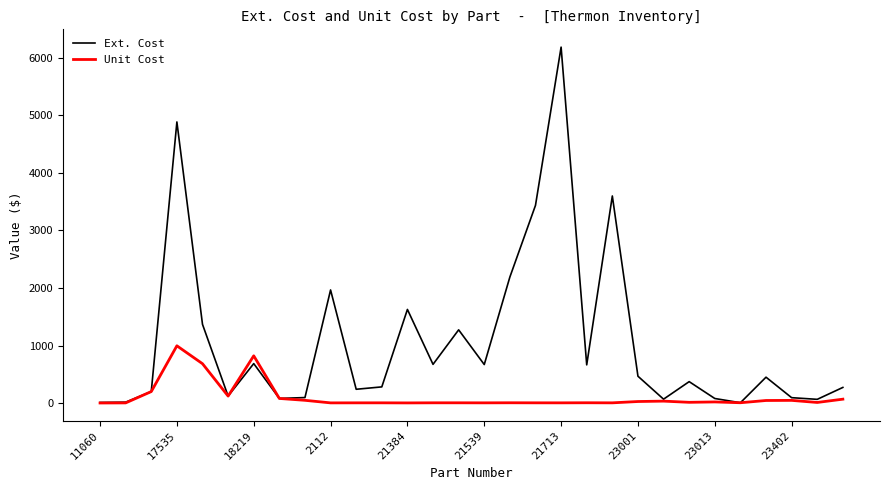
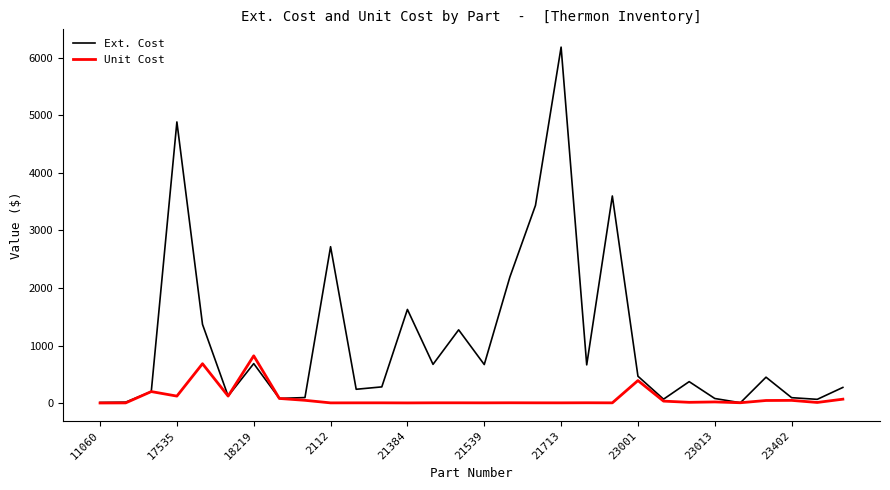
Unit Cost, 17535: 1000 -> 100
Ext. Cost, 2112: 2000 -> 2700
Unit Cost, 23001: 0 -> 400
